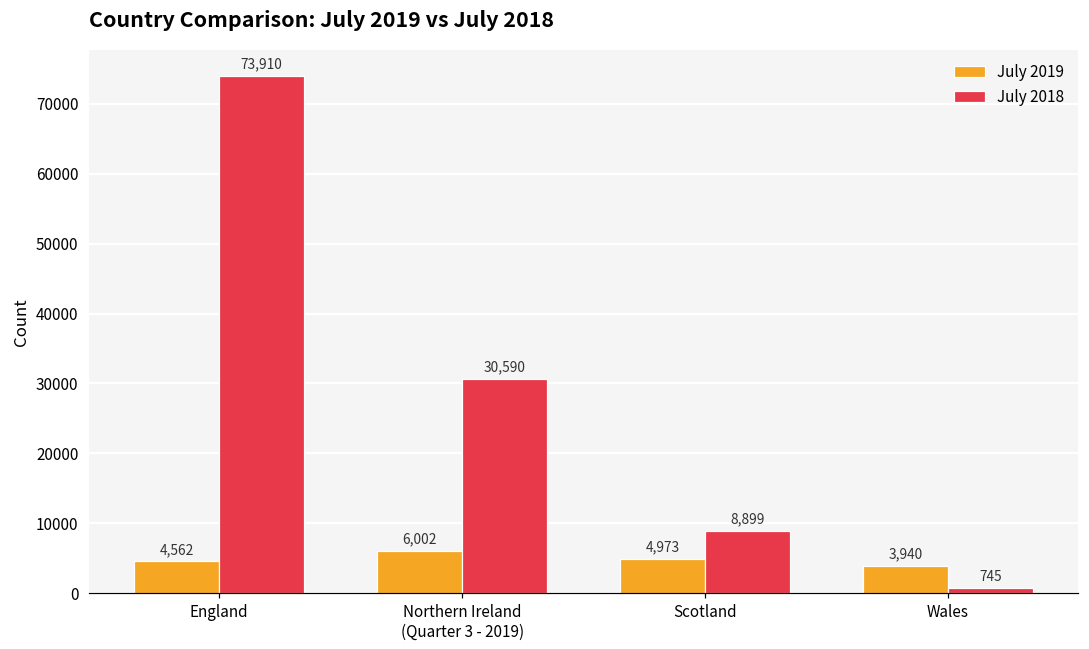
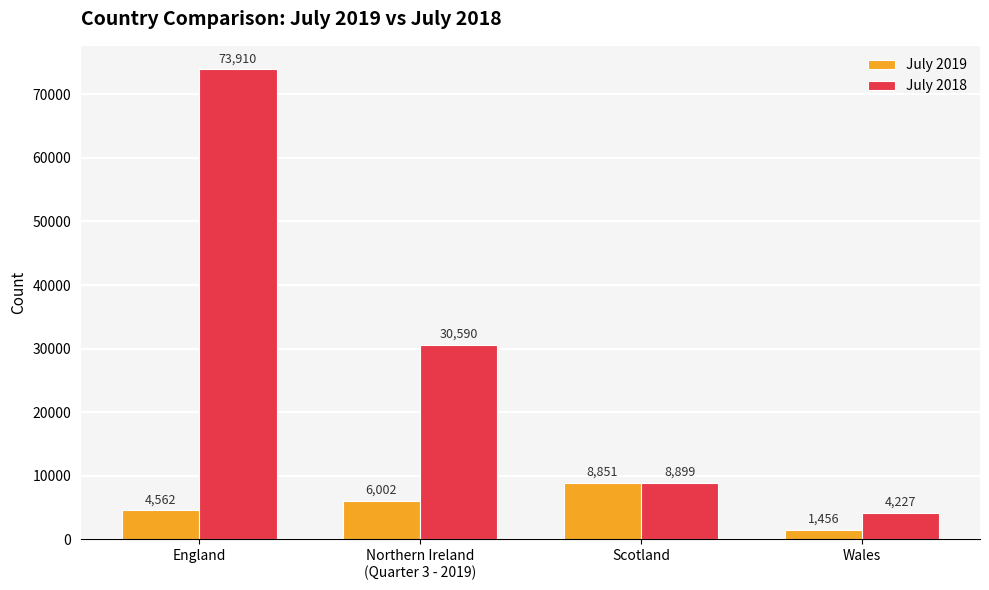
July 2019, Scotland: 4,973 -> 8,851
July 2019, Wales: 3,940 -> 1,456
July 2018, Wales: 745 -> 4,227
